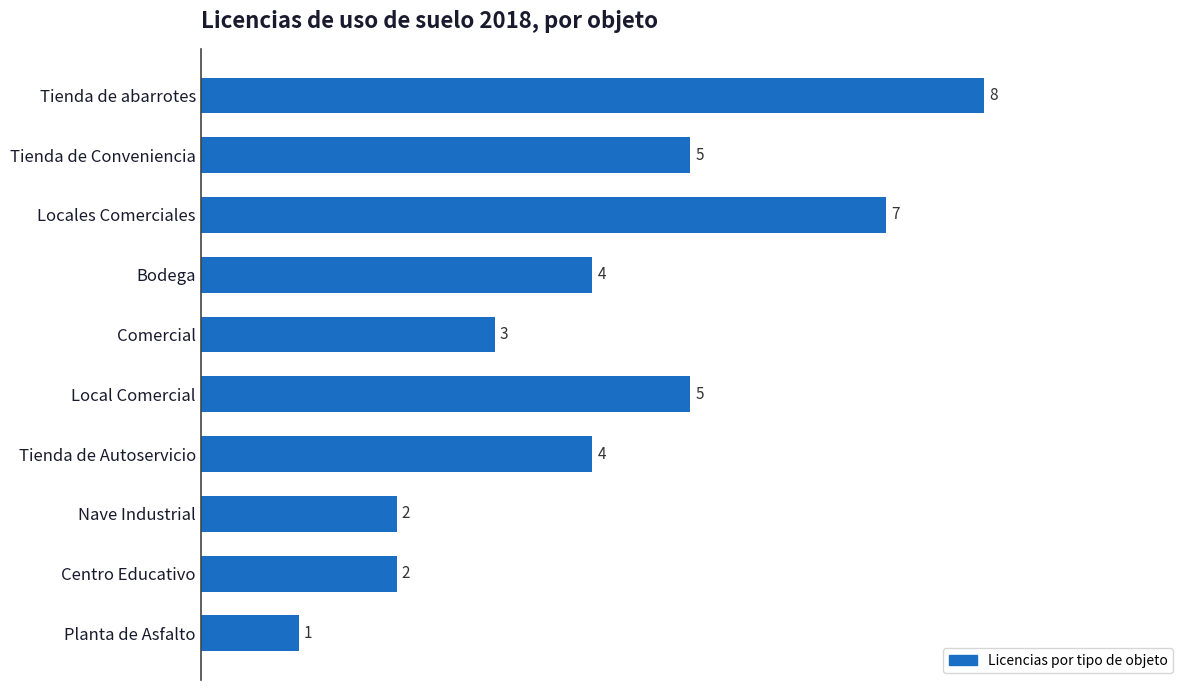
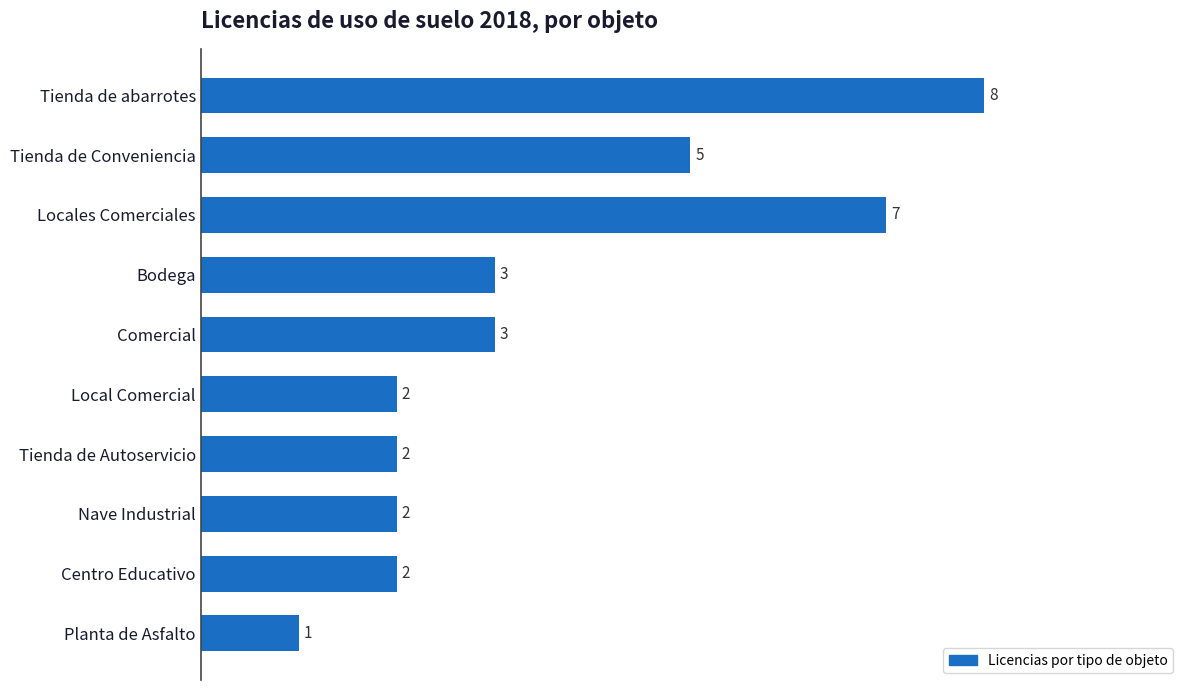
Bodega: 4 -> 3
Local Comercial: 5 -> 2
Tienda de Autoservicio: 4 -> 2
